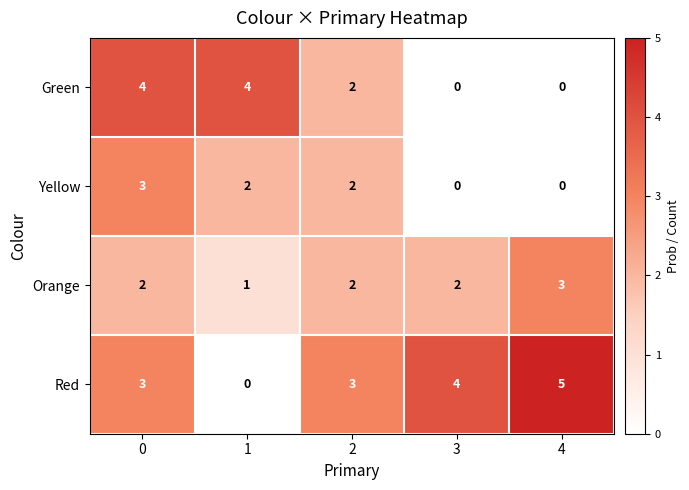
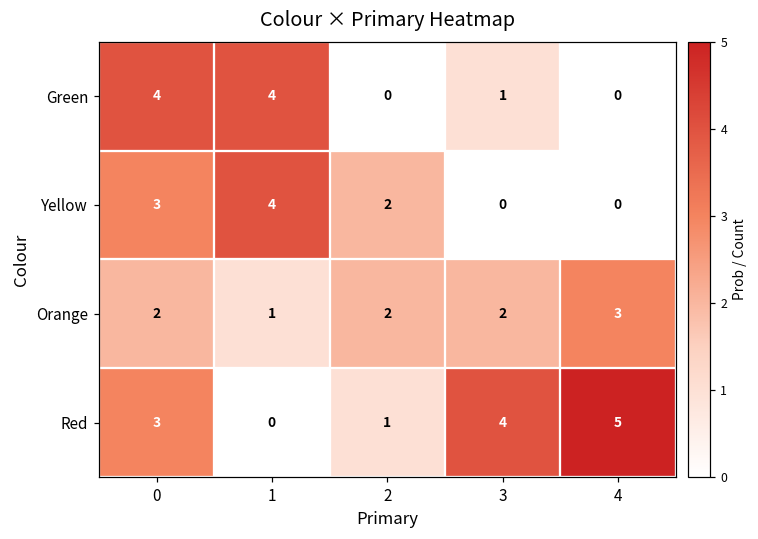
Green, 2: 2 -> 0
Green, 3: 0 -> 1
Yellow, 1: 2 -> 4
Red, 2: 3 -> 1
